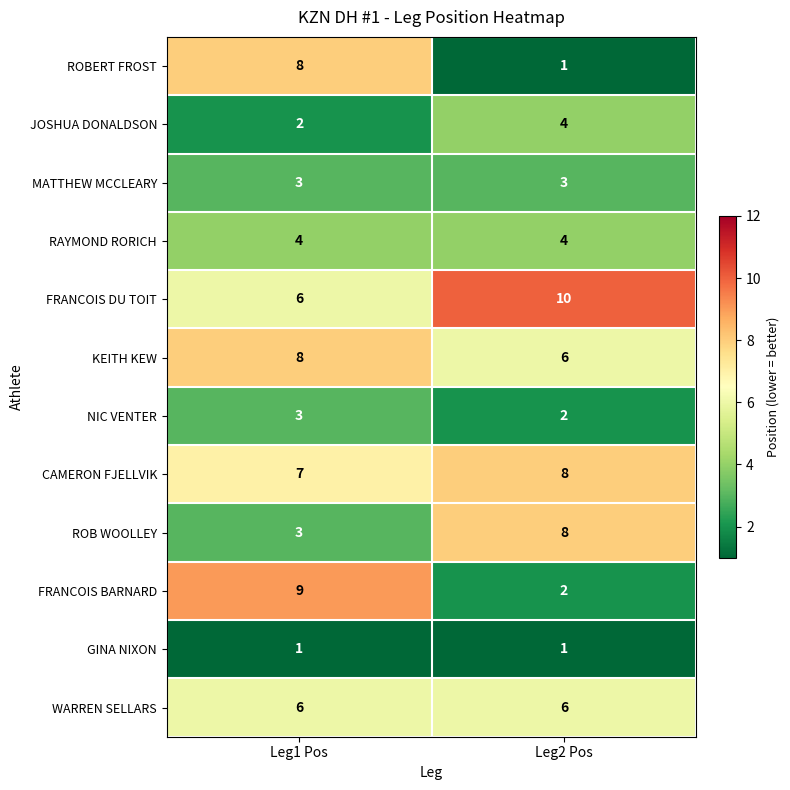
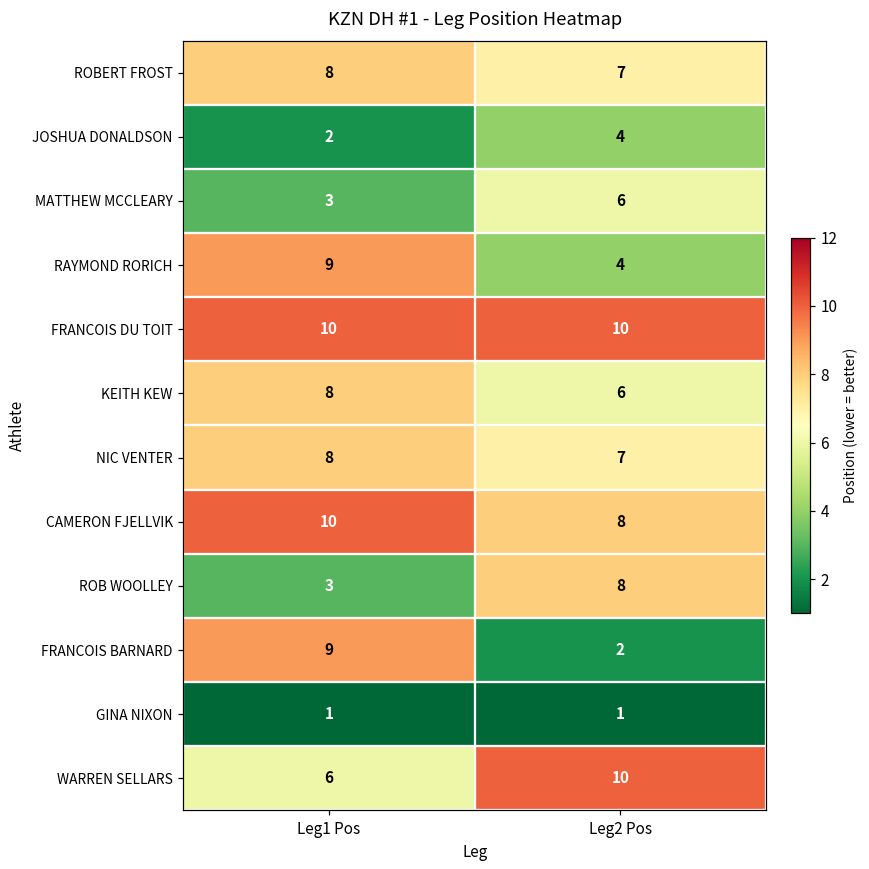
ROBERT FROST, Leg2 Pos: 1 -> 7
MATTHEW MCCLEARY, Leg2 Pos: 3 -> 6
RAYMOND RORICH, Leg1 Pos: 4 -> 9
FRANCOIS DU TOIT, Leg1 Pos: 6 -> 10
NIC VENTER, Leg1 Pos: 3 -> 8
NIC VENTER, Leg2 Pos: 2 -> 7
CAMERON FJELLVIK, Leg1 Pos: 7 -> 10
WARREN SELLARS, Leg2 Pos: 6 -> 10
